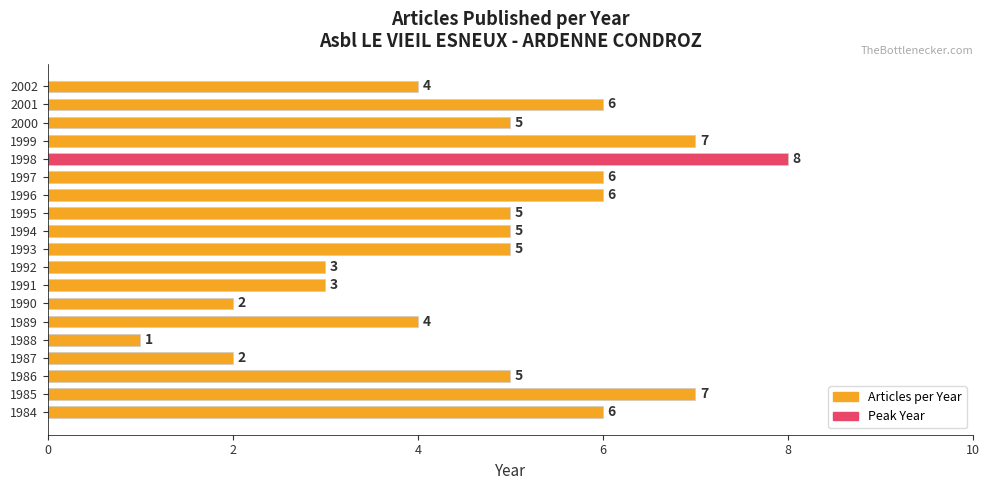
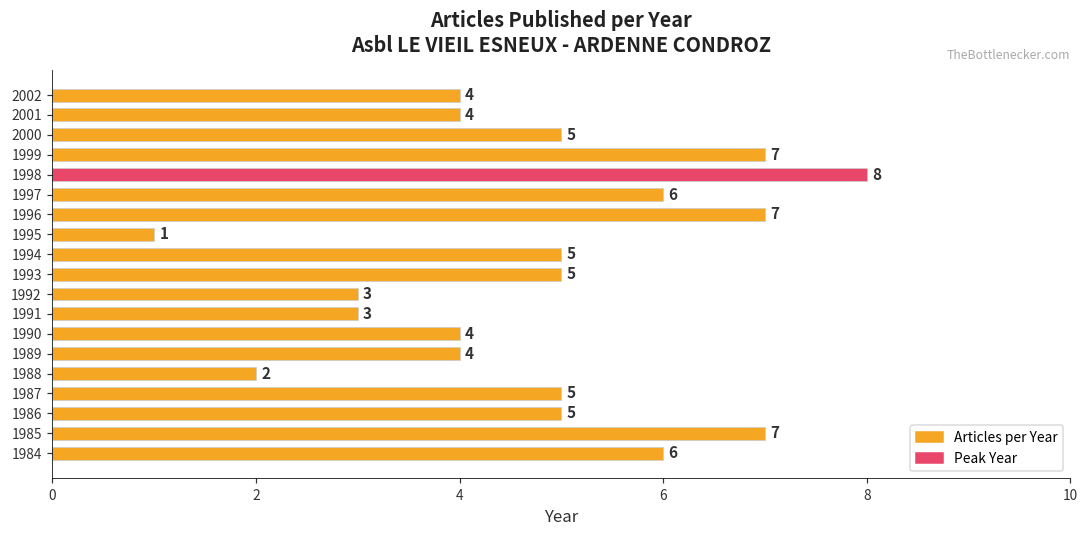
2001: 6 -> 4
1996: 6 -> 7
1995: 5 -> 1
1990: 2 -> 4
1988: 1 -> 2
1987: 2 -> 5
